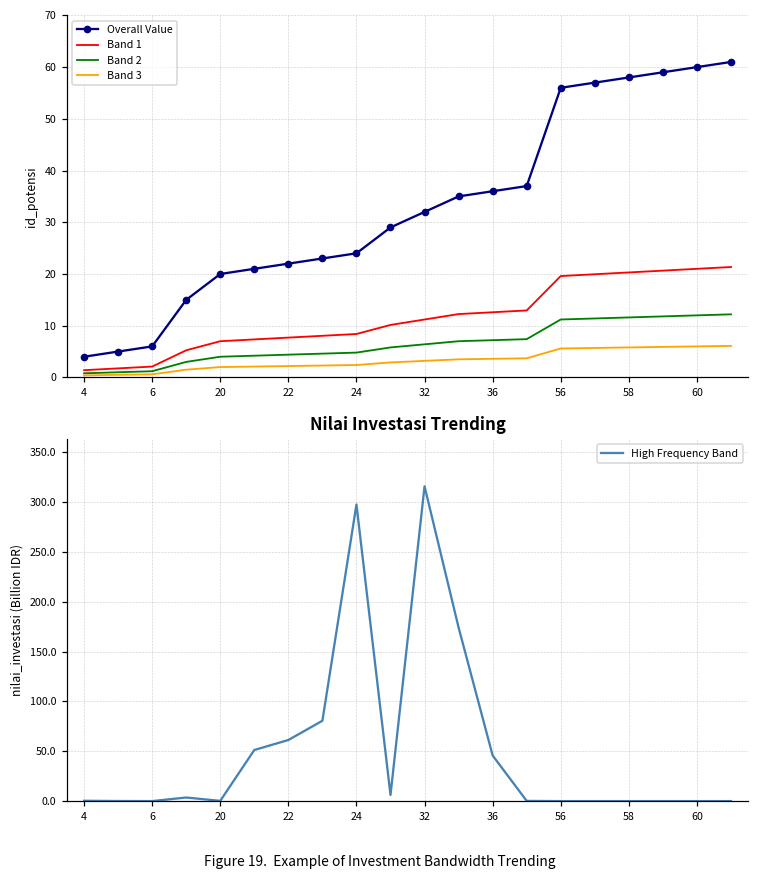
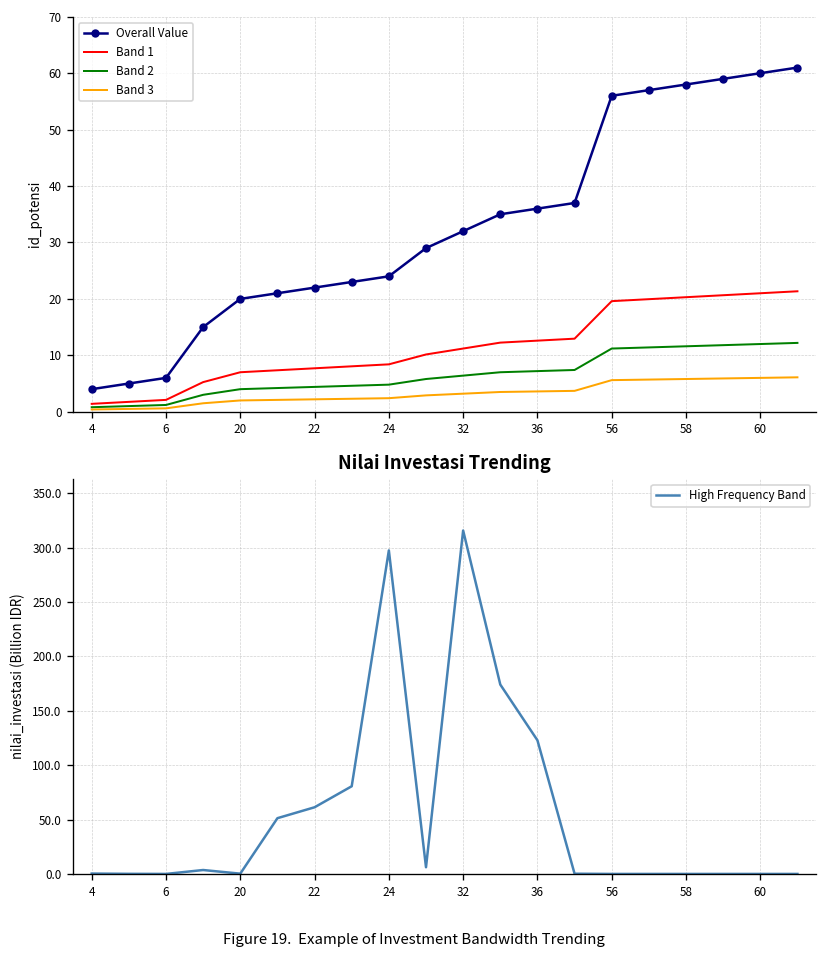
Nilai Investasi Trending, 36: 50 -> 120
